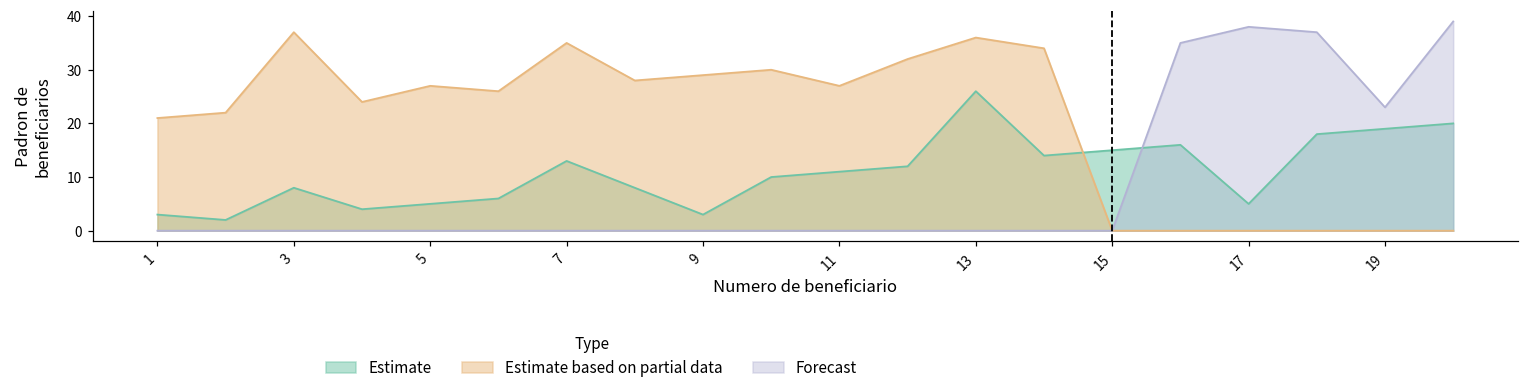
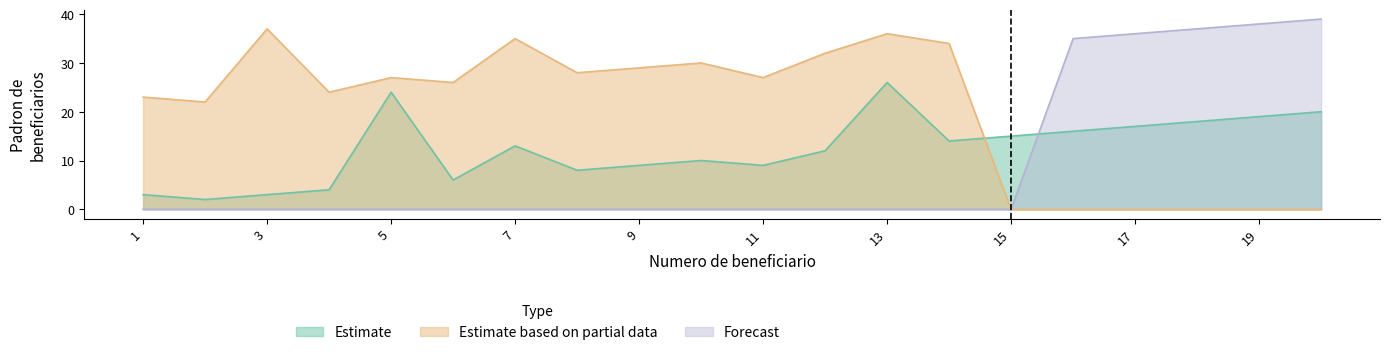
Estimate based on partial data, 1: 21 -> 23
Estimate, 3: 8 -> 3
Estimate, 5: 5 -> 24
Estimate, 9: 3 -> 9
Estimate, 11: 11 -> 9
Estimate, 17: 5 -> 17
Forecast, 17: 38 -> 36
Forecast, 19: 23 -> 38
